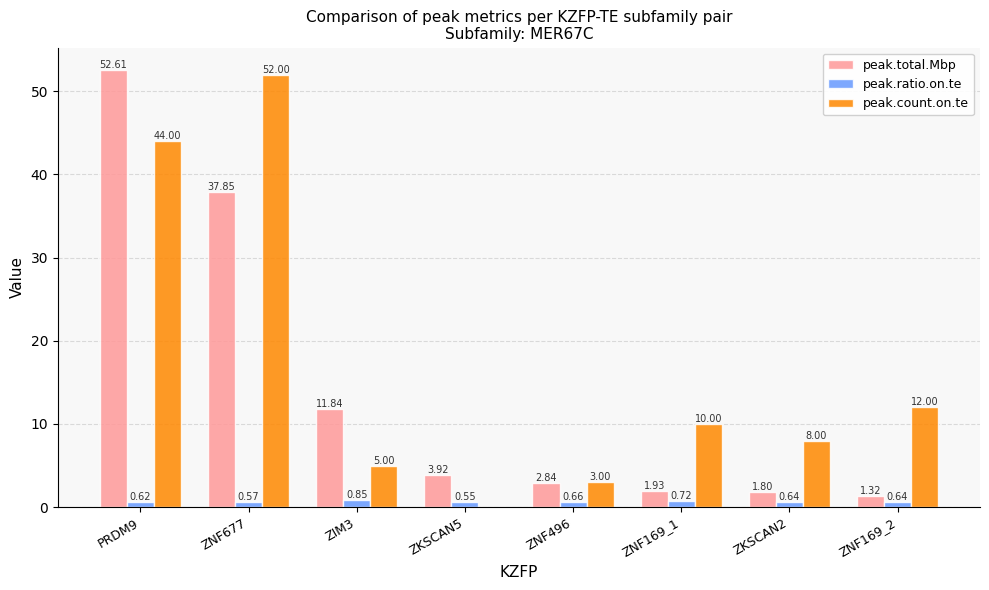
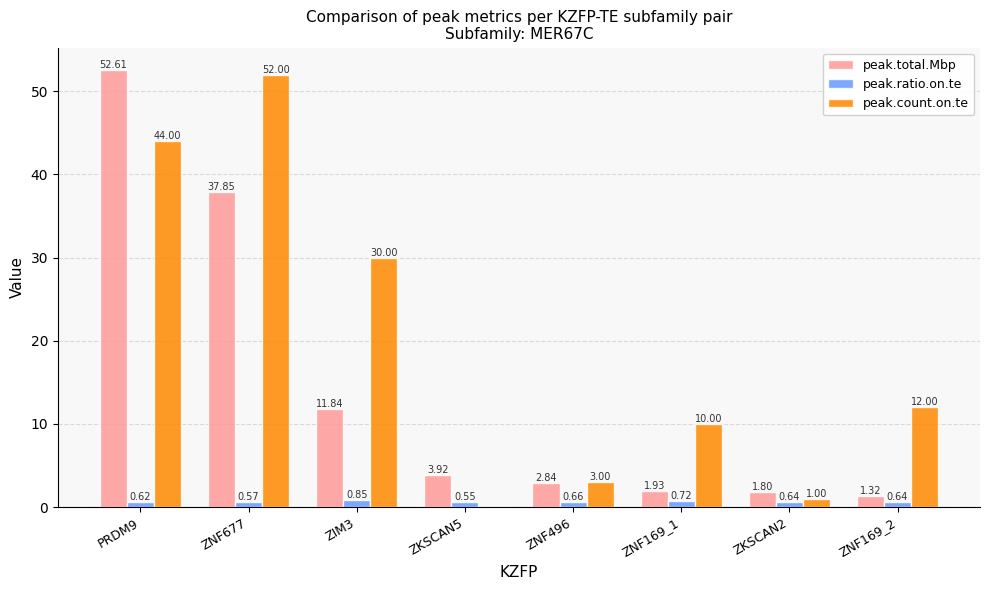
peak.count.on.te, ZIM3: 5.00 -> 30.00
peak.count.on.te, ZKSCAN2: 8.00 -> 1.00
